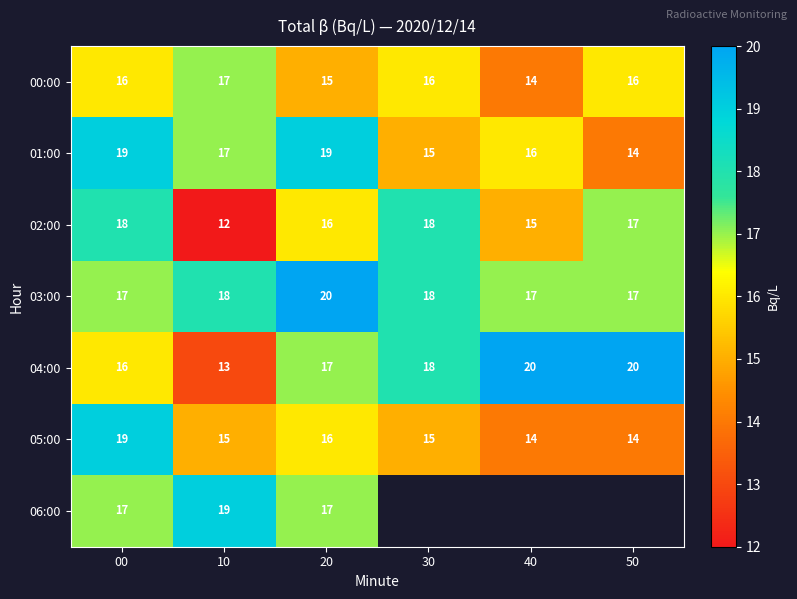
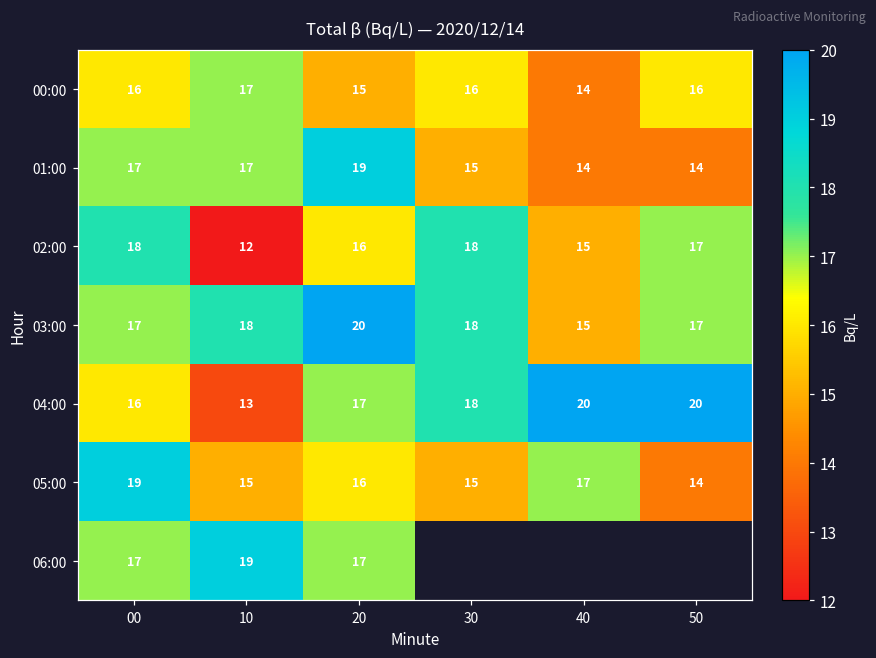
01:00, 00: 19 -> 17
01:00, 40: 16 -> 14
03:00, 40: 17 -> 15
05:00, 40: 14 -> 17
